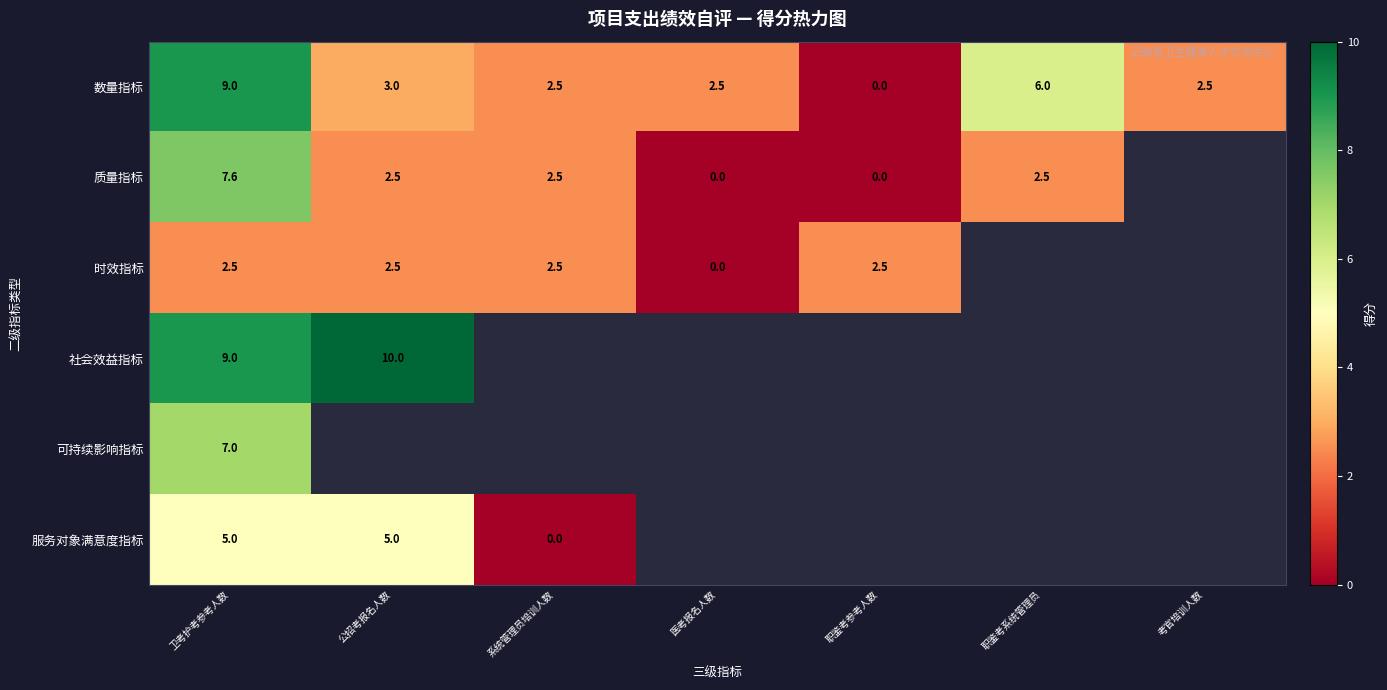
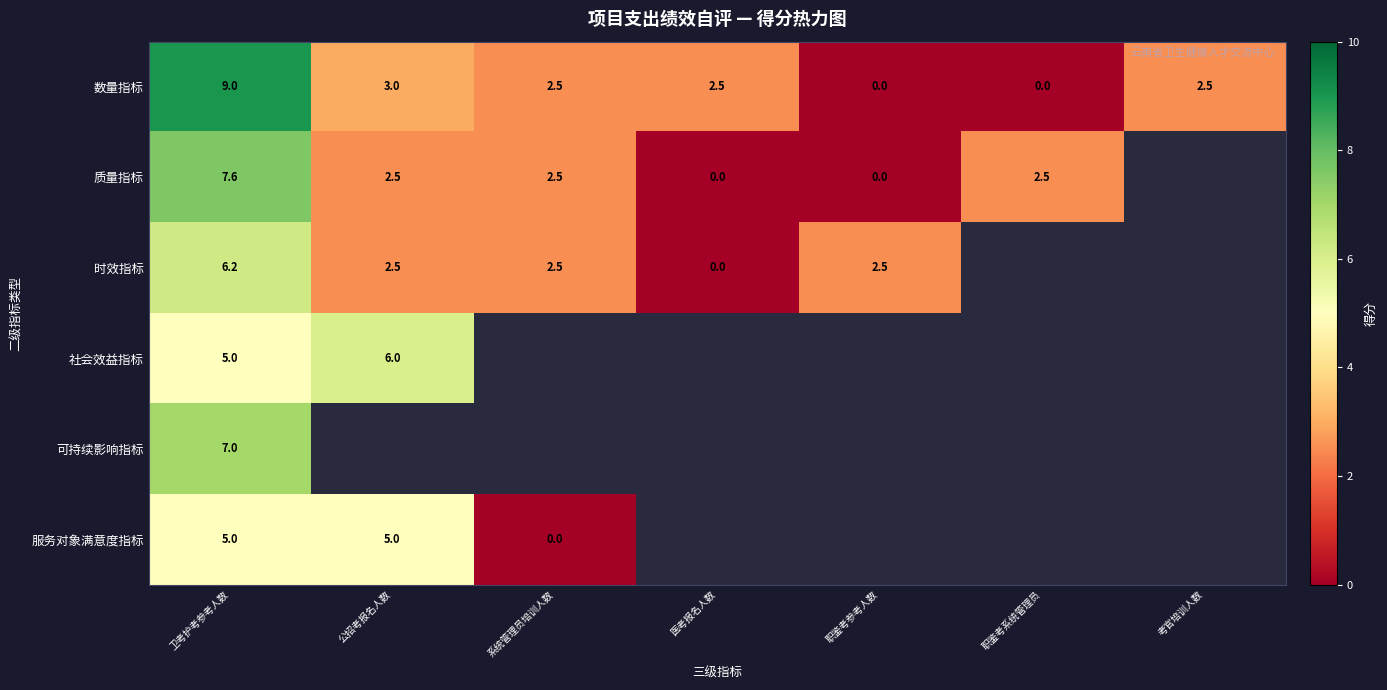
数量指标, 职鉴考系统管理员: 6.0 -> 0.0
时效指标, 卫考护考参考人数: 2.5 -> 6.2
社会效益指标, 卫考护考参考人数: 9.0 -> 5.0
社会效益指标, 公招考报名人数: 10.0 -> 6.0
